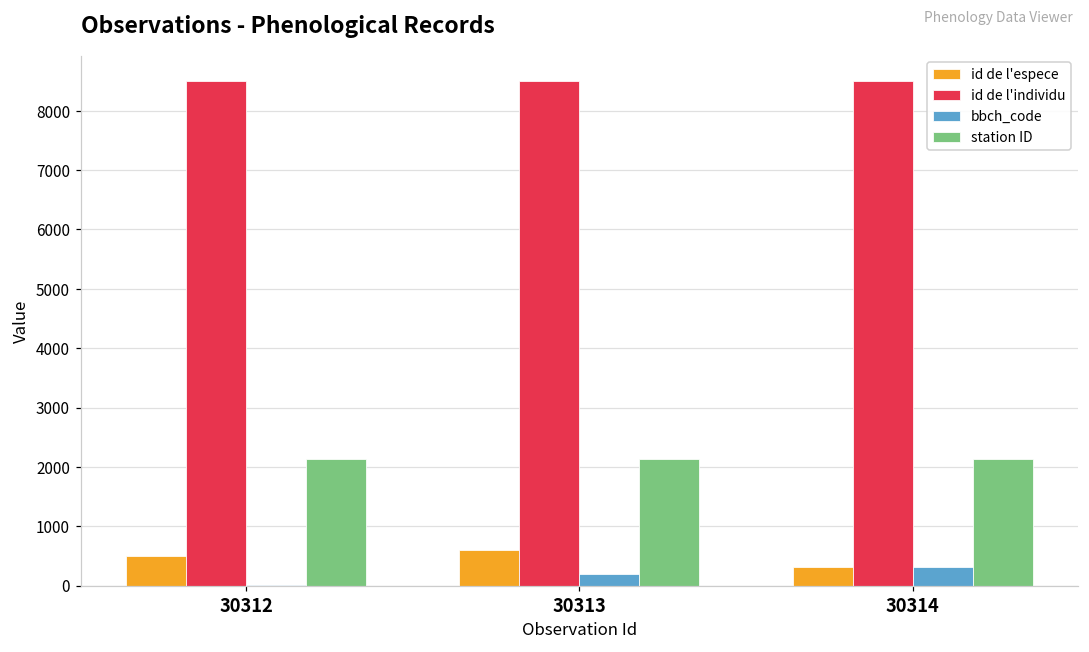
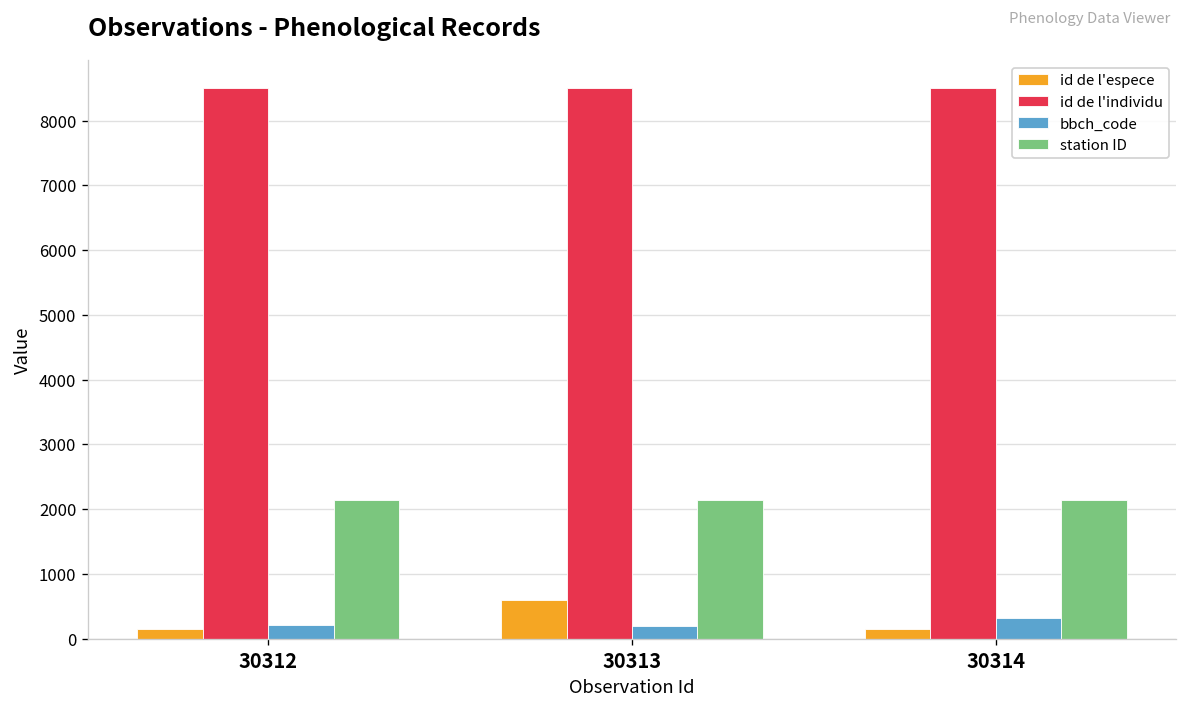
id de l'espece, 30312: 500 -> 200
bbch_code, 30312: 0 -> 200
id de l'espece, 30314: 300 -> 200
